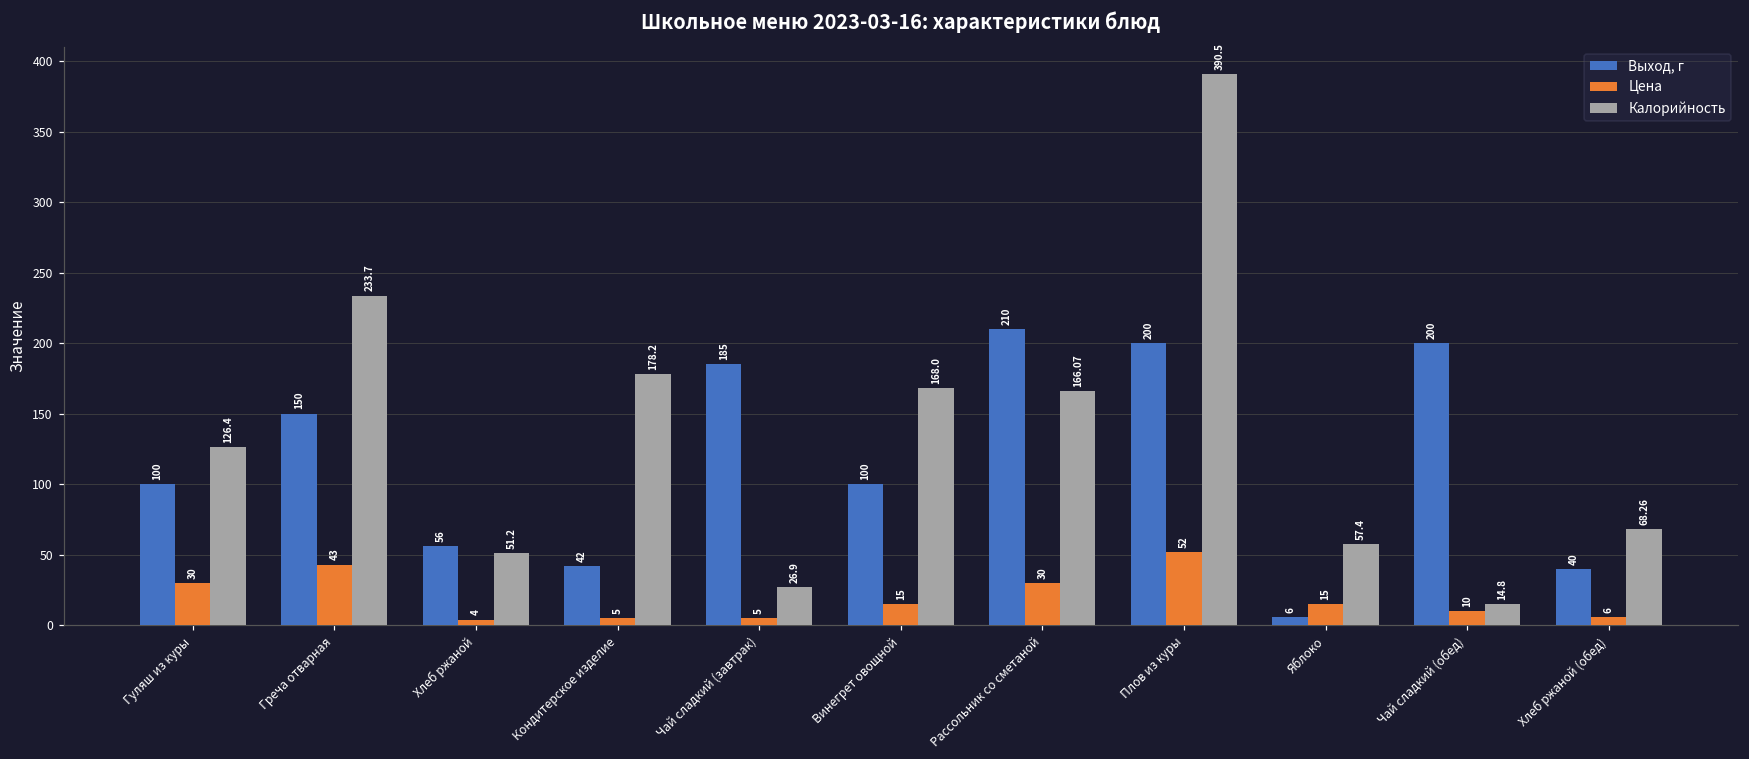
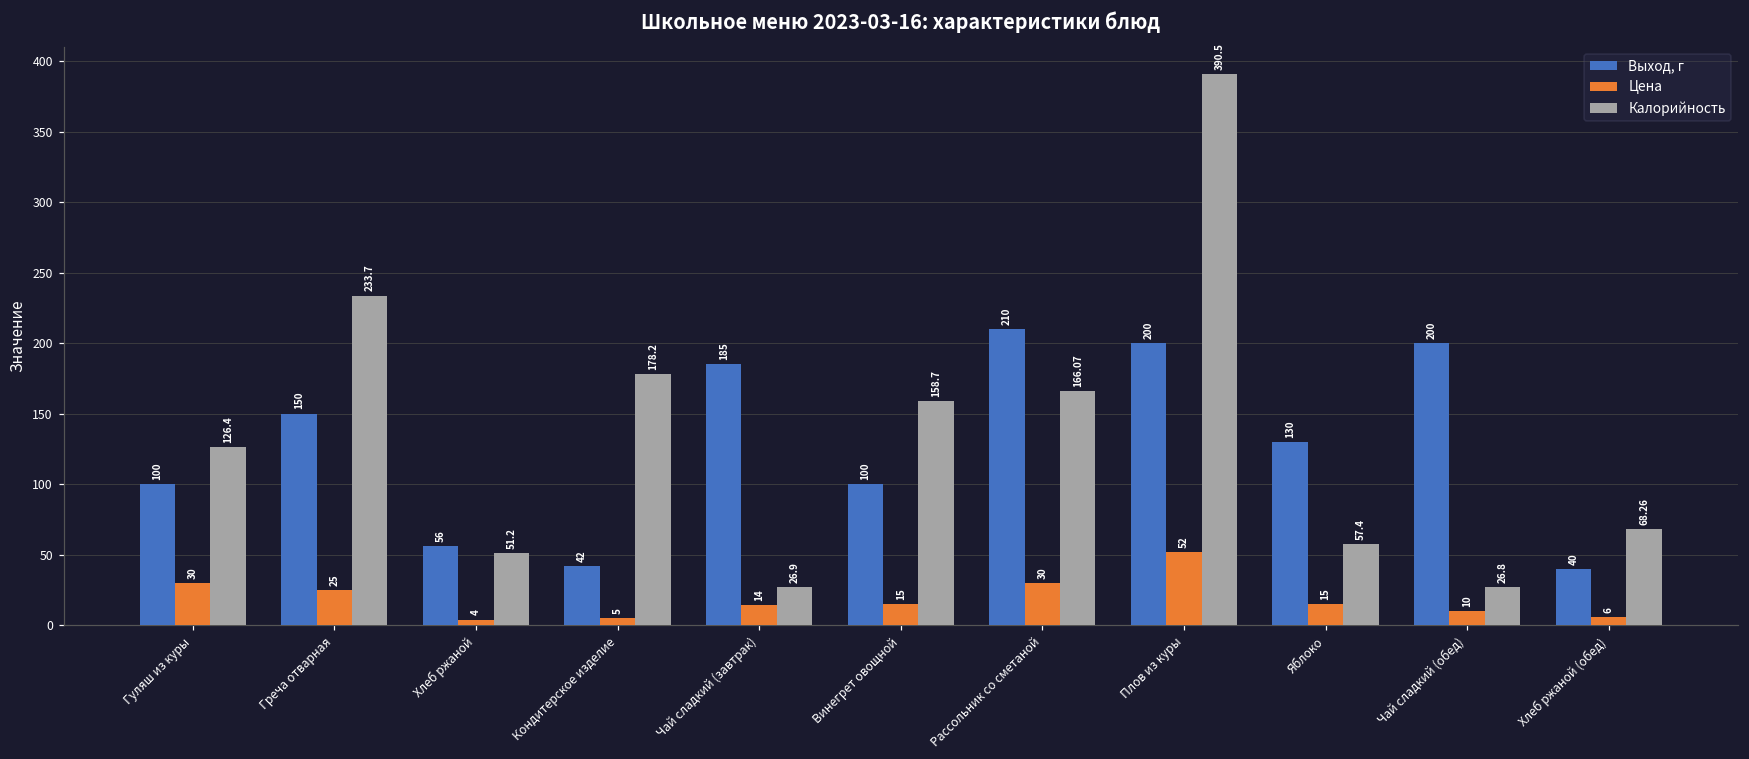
Цена, Греча отварная: 43 -> 25
Цена, Чай сладкий (завтрак): 5 -> 14
Калорийность, Винегрет овощной: 168.0 -> 158.7
Выход, г, Яблоко: 6 -> 130
Калорийность, Чай сладкий (обед): 14.8 -> 26.8
